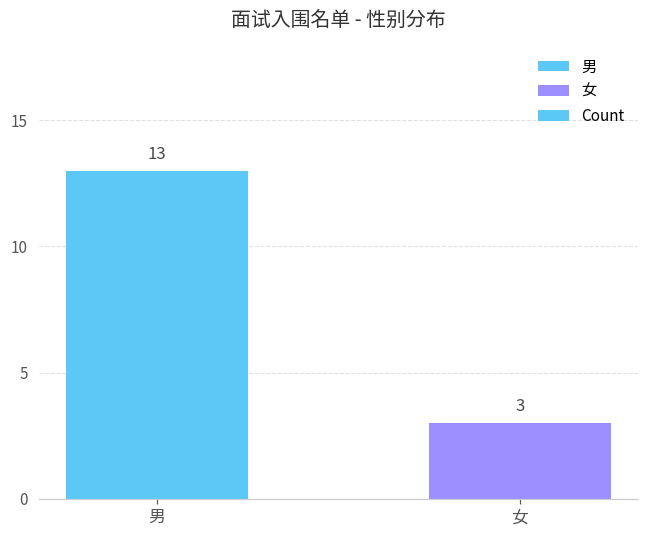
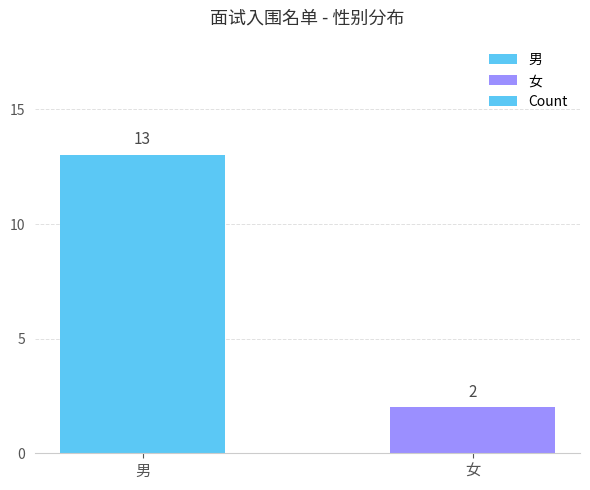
女: 3 -> 2
